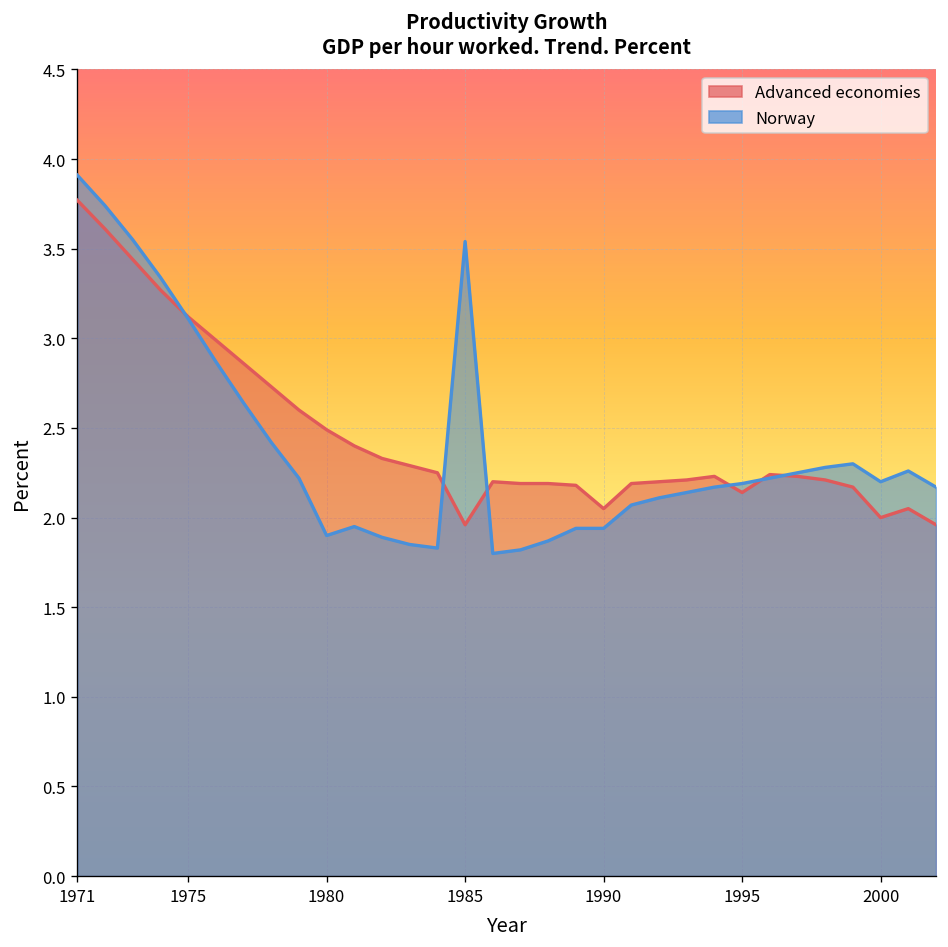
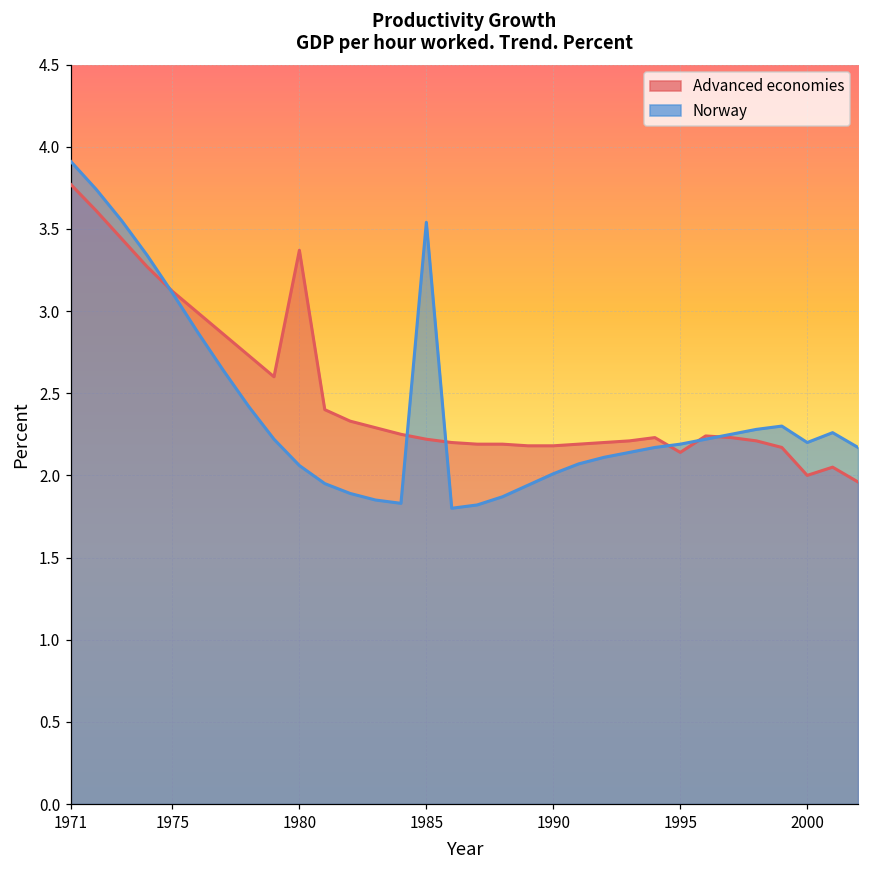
Advanced economies, 1980: 2.49 -> 3.37
Norway, 1980: 1.90 -> 2.06
Advanced economies, 1985: 1.96 -> 2.22
Advanced economies, 1990: 2.05 -> 2.18
Norway, 1990: 1.94 -> 2.01
